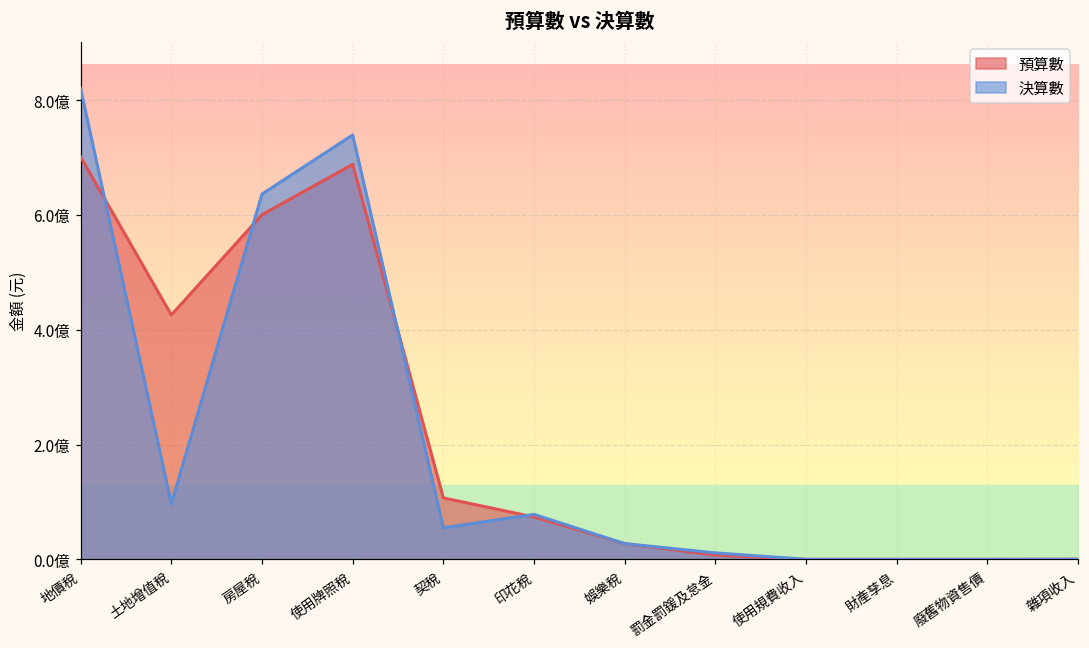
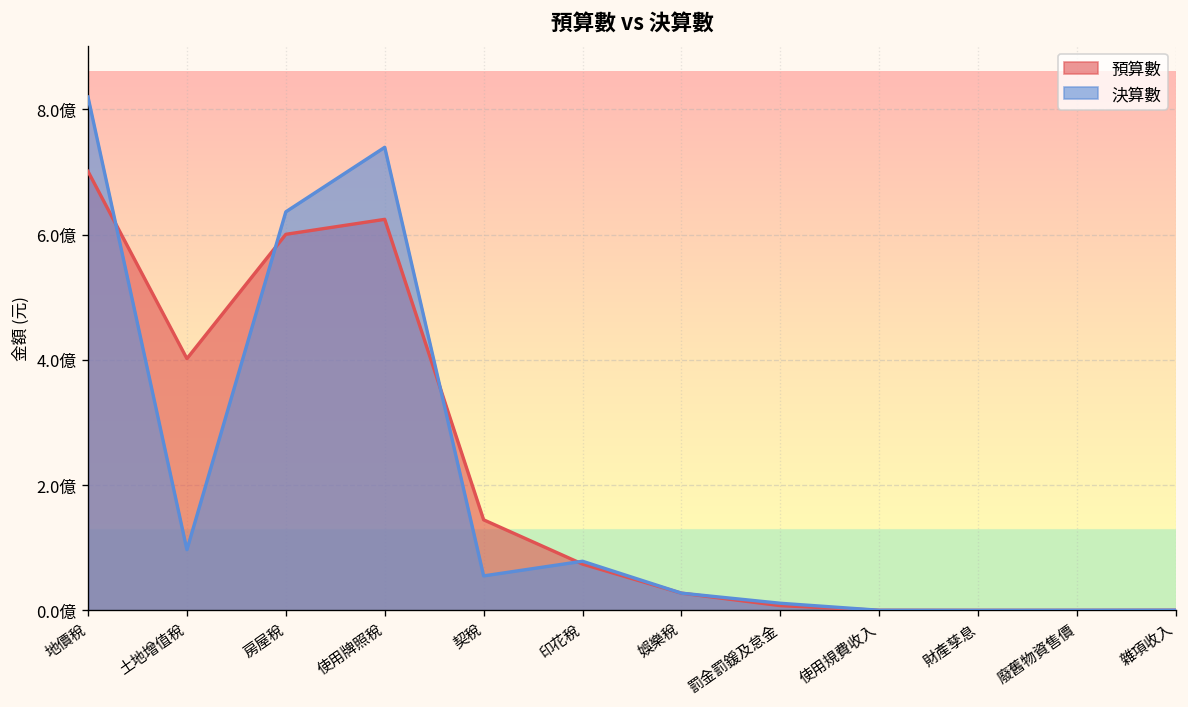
預算數, 土地增值稅: 4.3億 -> 4.0億
預算數, 使用牌照稅: 6.9億 -> 6.2億
預算數, 契稅: 1.1億 -> 1.4億
